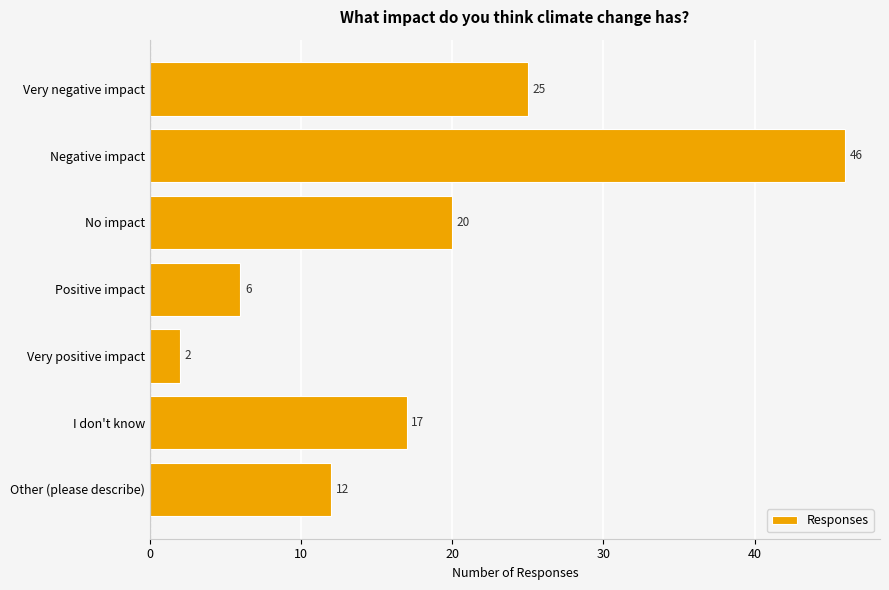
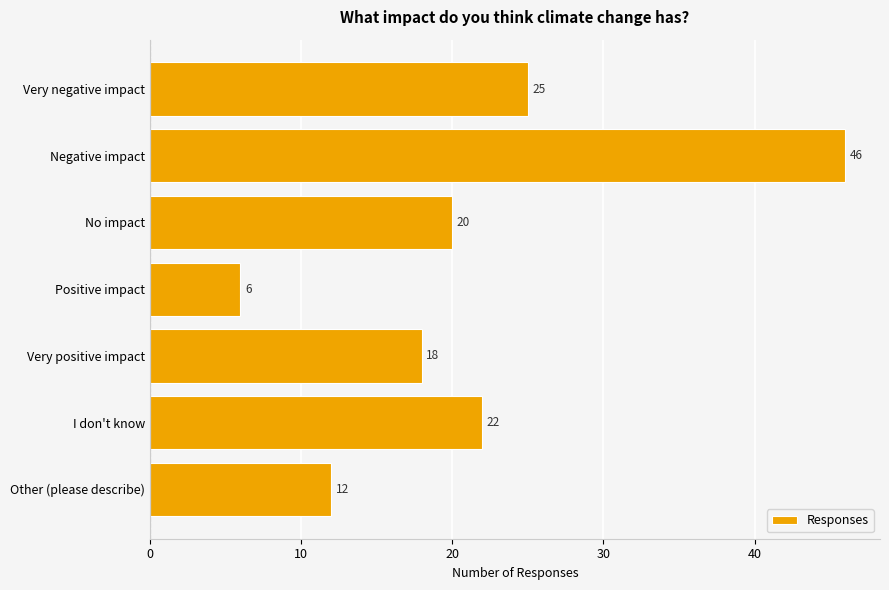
Very positive impact: 2 -> 18
I don't know: 17 -> 22
